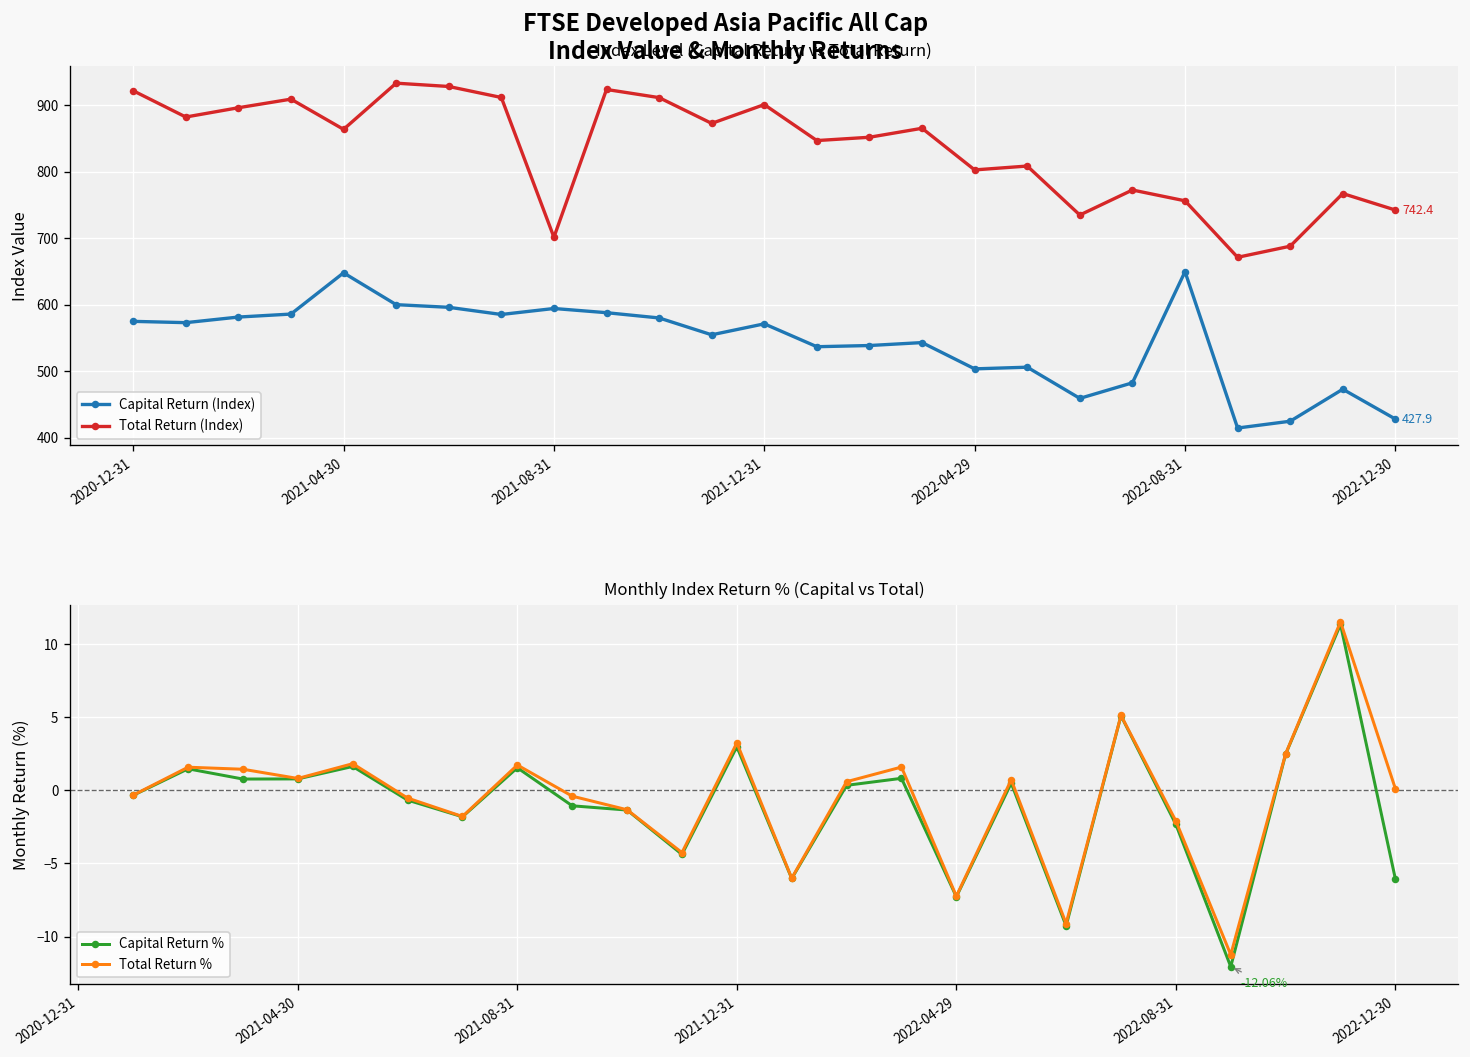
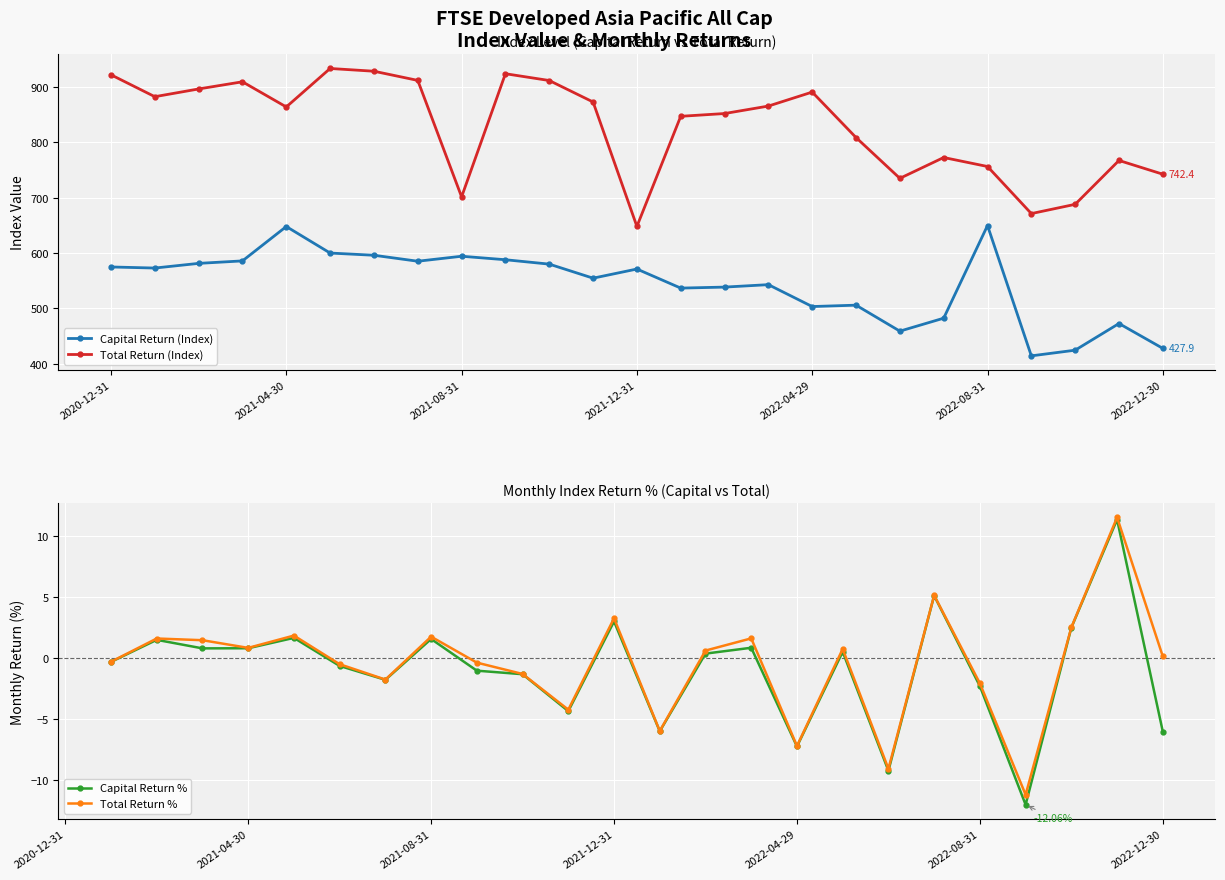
Index Level (Capital Return vs Total Return), Total Return (Index), 2021-12-31: 900 -> 650
Index Level (Capital Return vs Total Return), Total Return (Index), 2022-04-29: 800 -> 890
